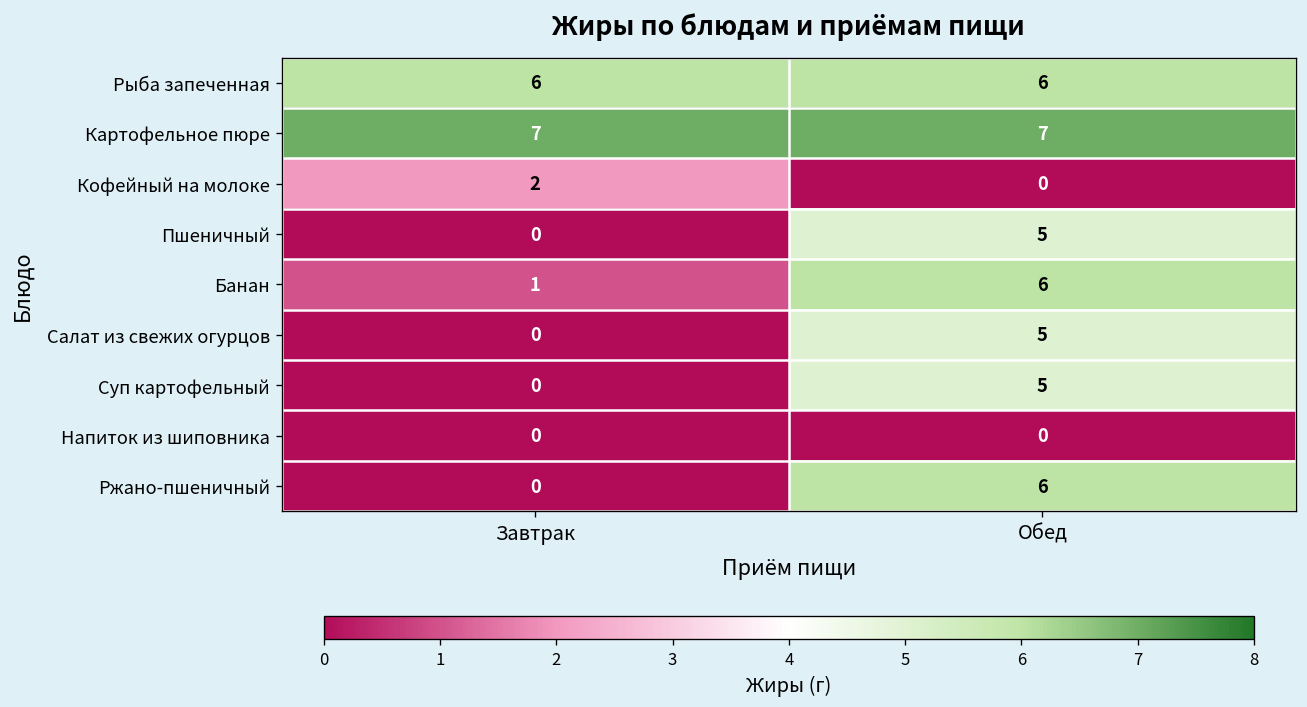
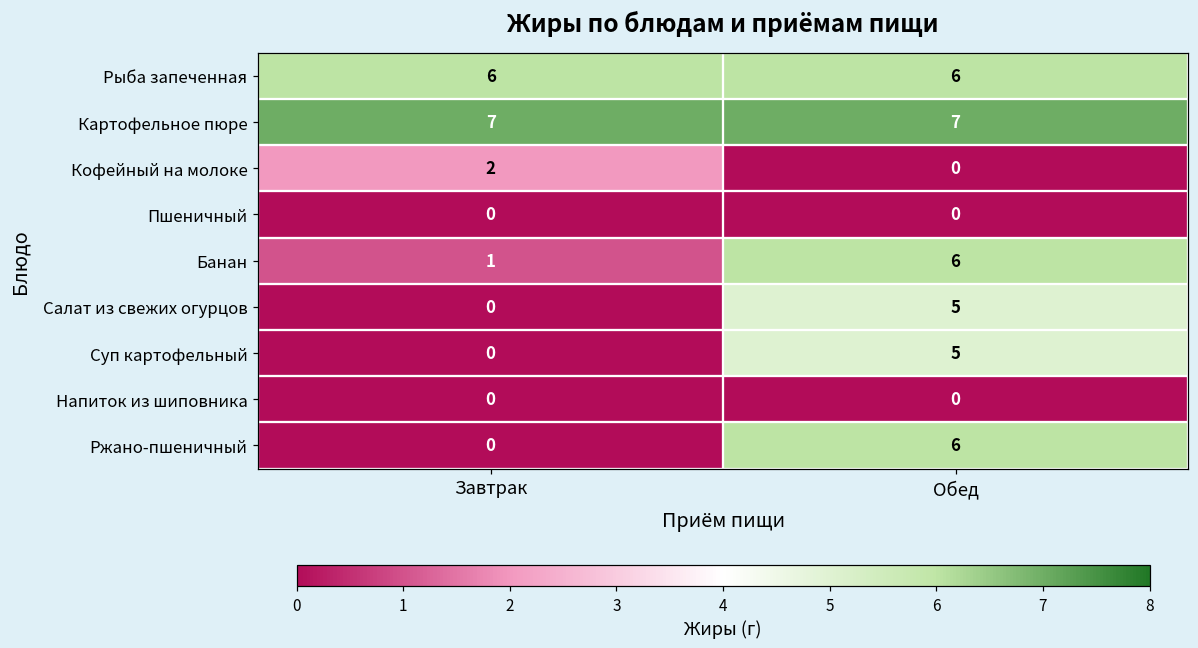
Пшеничный, Обед: 5 -> 0
